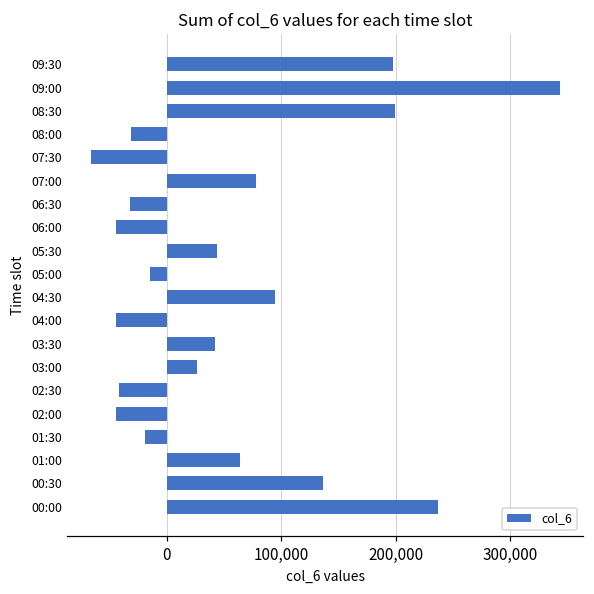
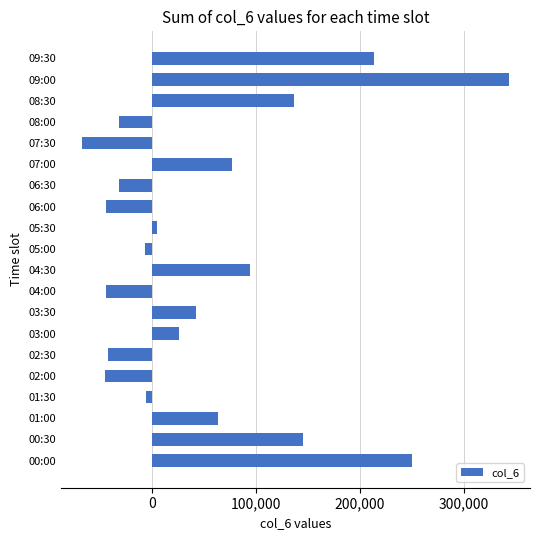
09:30: 198,000 -> 214,000
08:30: 199,000 -> 137,000
05:30: 43,000 -> 5,000
05:00: -15,000 -> -7,000
01:30: -19,000 -> -6,000
00:30: 137,000 -> 146,000
00:00: 237,000 -> 251,000
